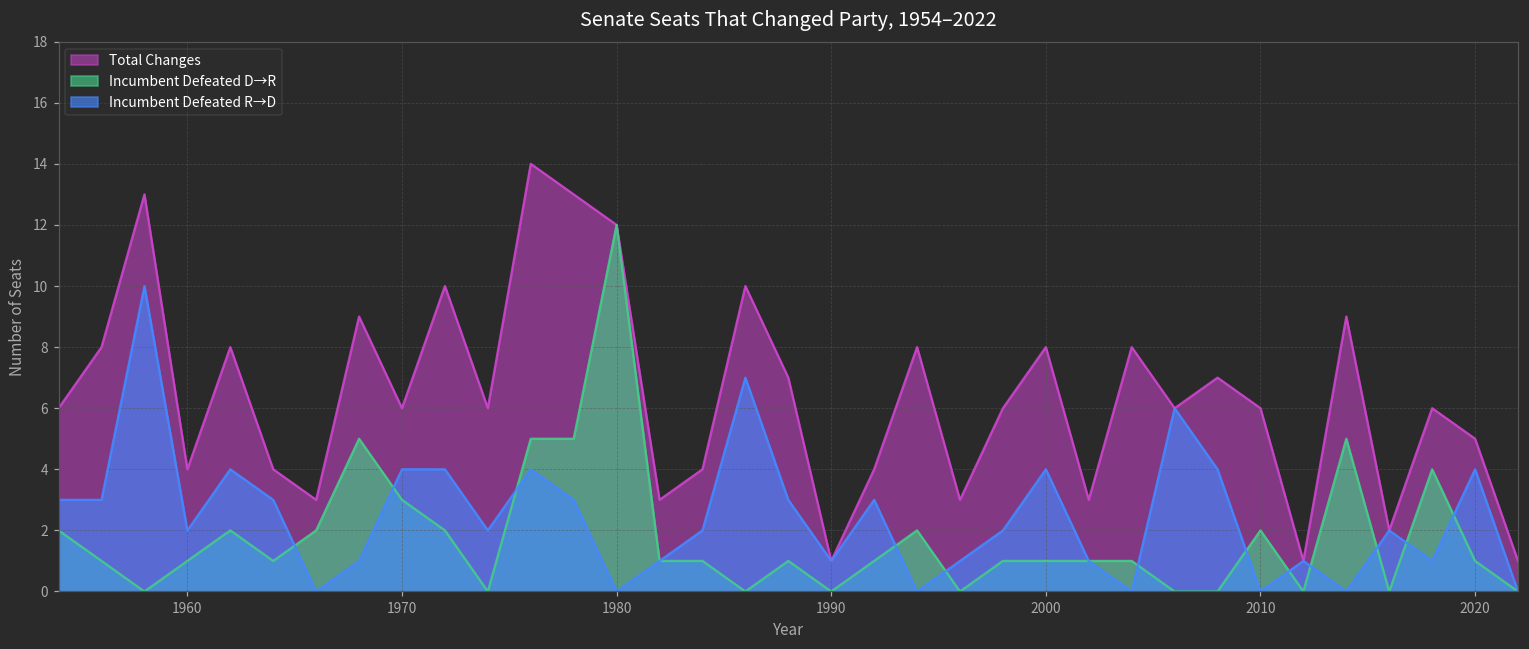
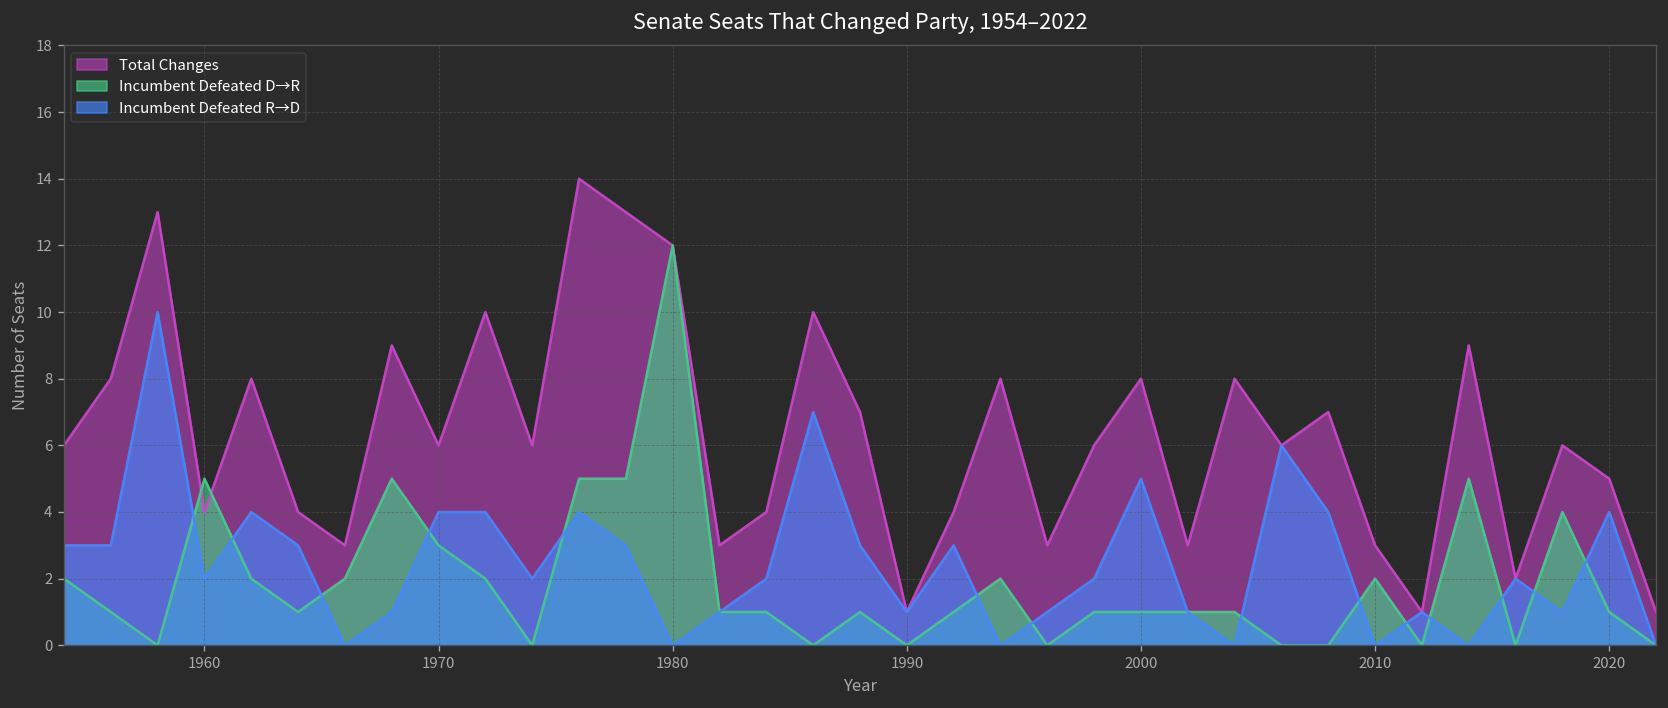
Incumbent Defeated D→R, 1960: 1 -> 5
Incumbent Defeated R→D, 2000: 4 -> 5
Total Changes, 2010: 6 -> 3
